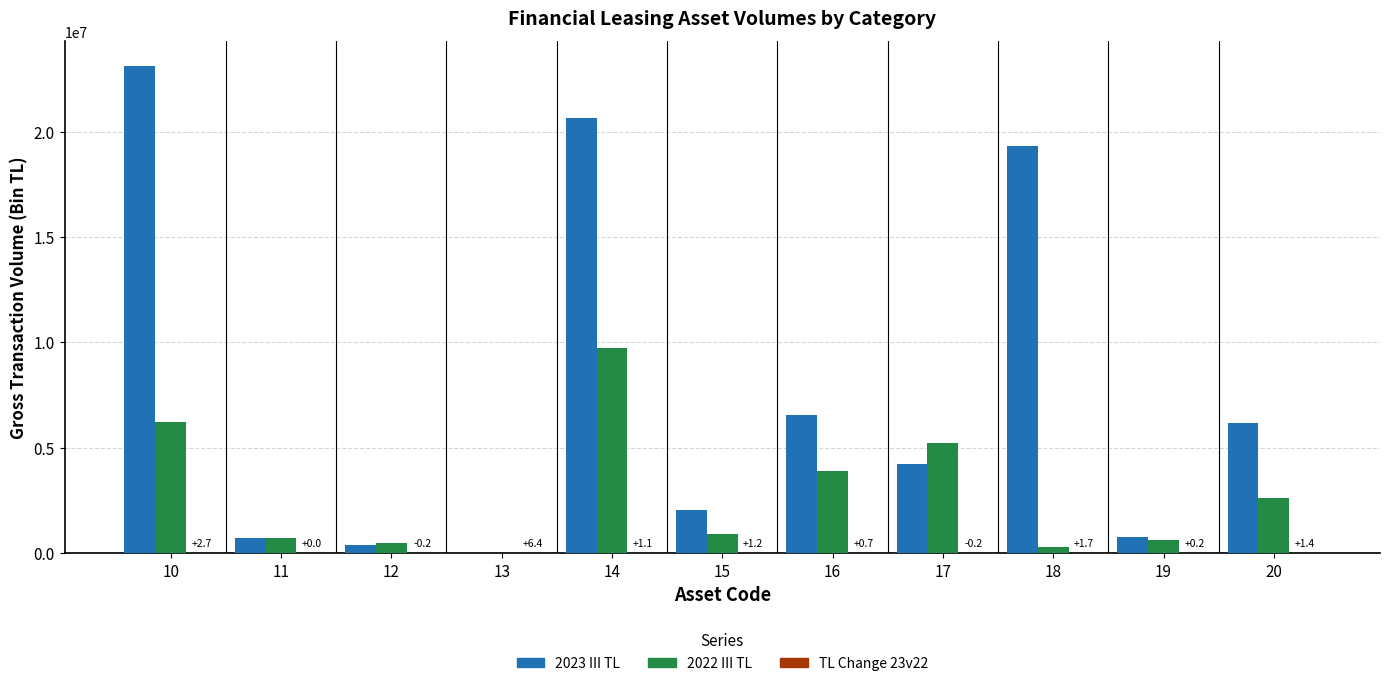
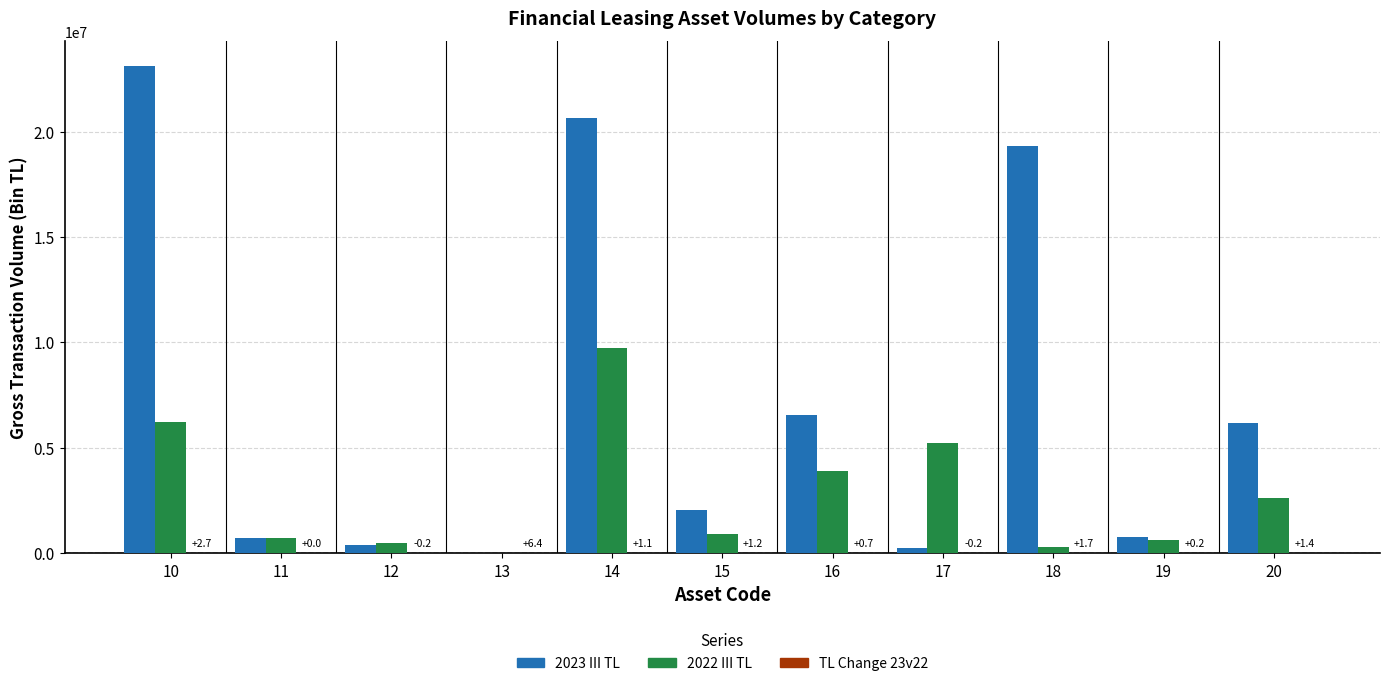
2023 III TL, 17: 4200000 -> 300000
